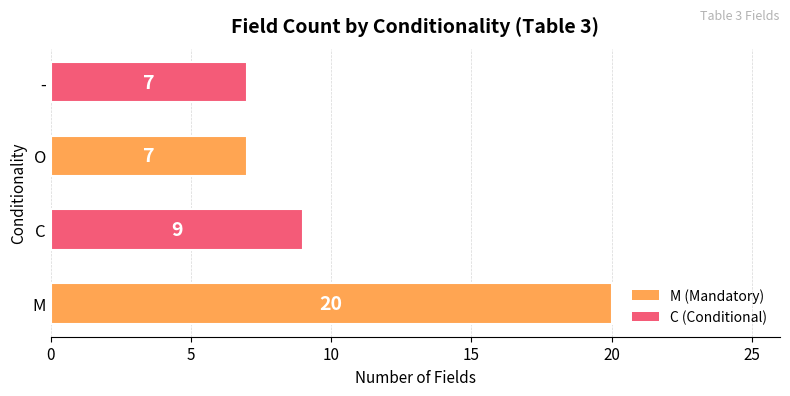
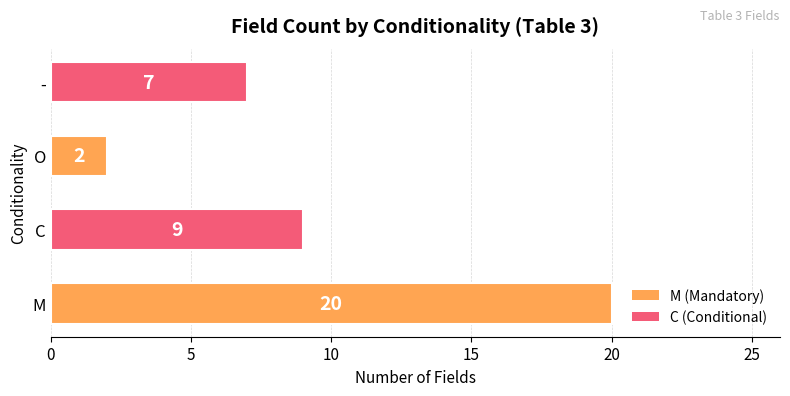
O: 7 -> 2
